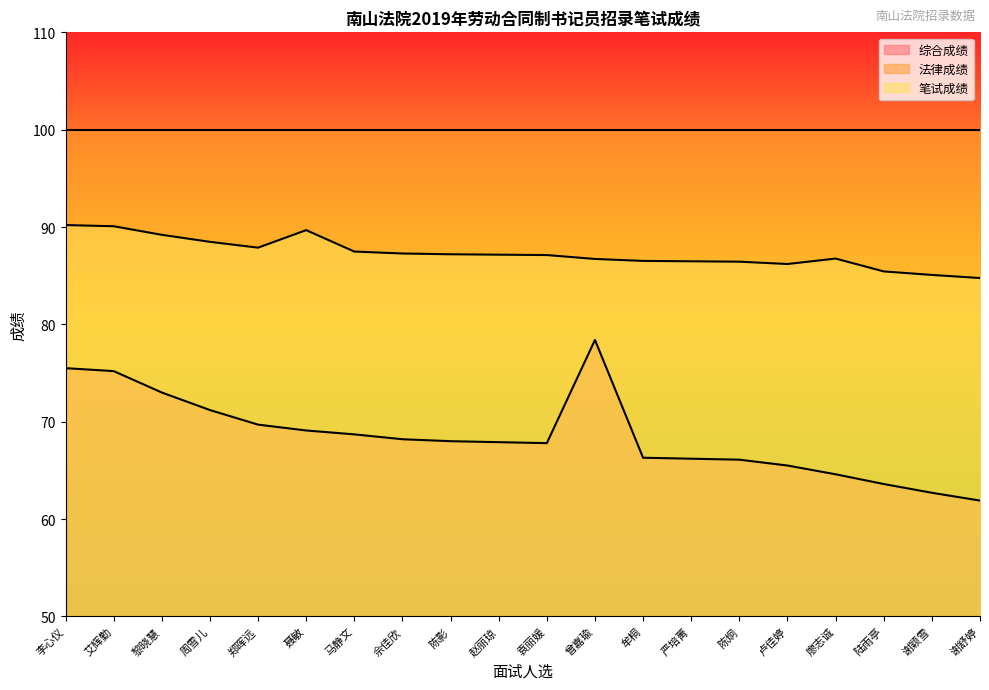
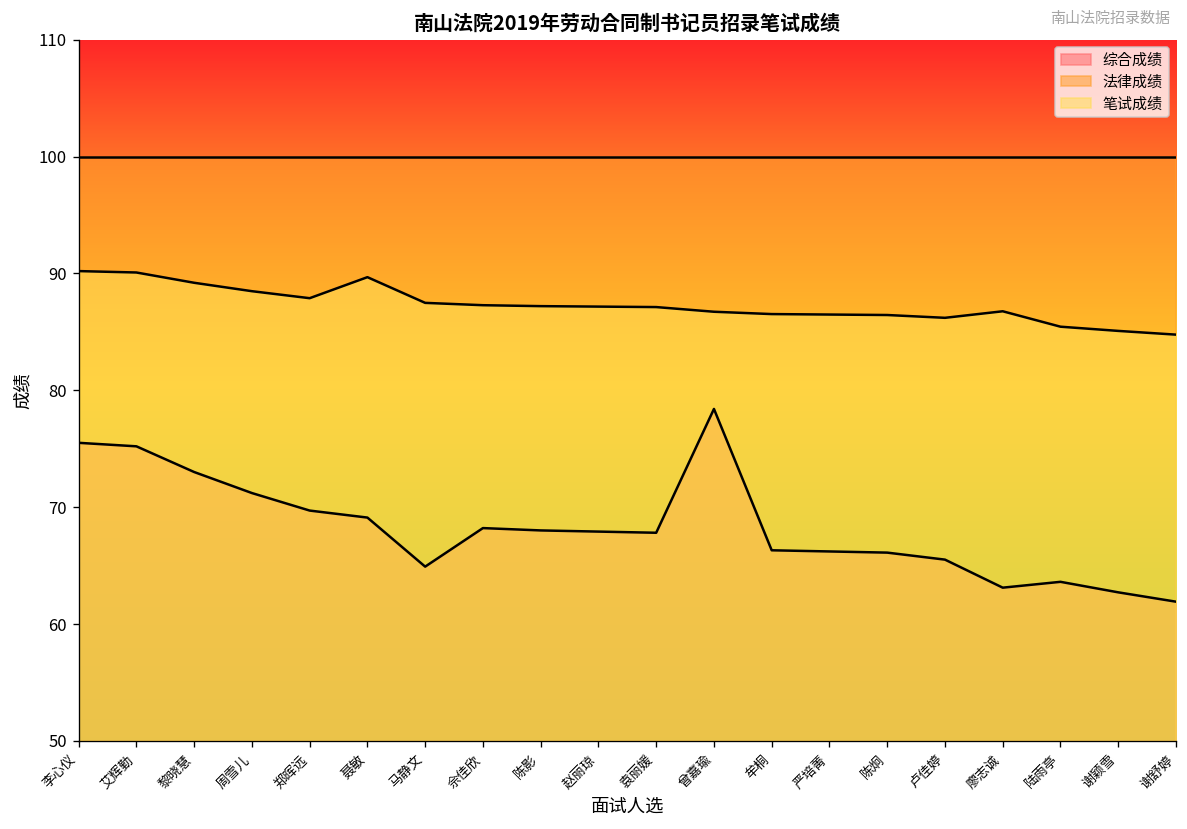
综合成绩, 马静文: 69 -> 65
综合成绩, 廖志诚: 65 -> 63
